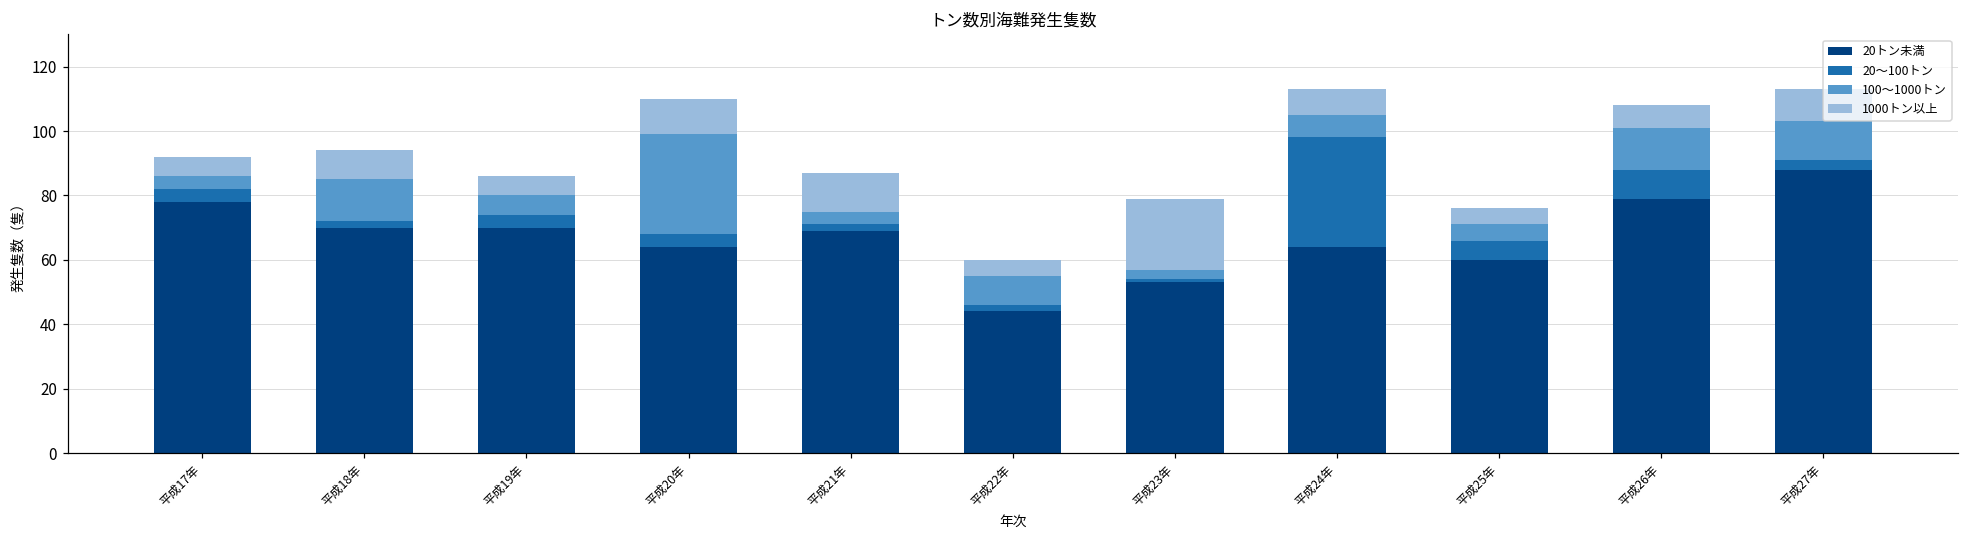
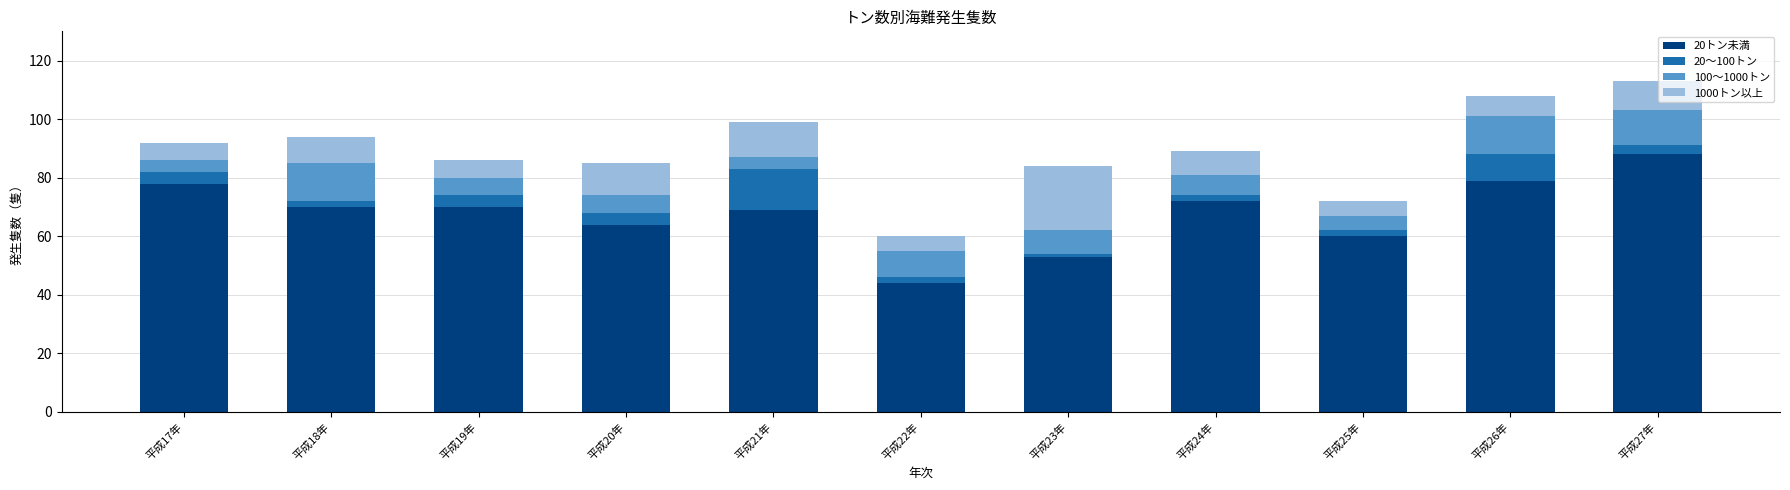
100～1000トン, 平成20年: 31 -> 6
20～100トン, 平成21年: 2 -> 14
100～1000トン, 平成23年: 3 -> 8
20トン未満, 平成24年: 64 -> 72
20～100トン, 平成24年: 34 -> 2
20～100トン, 平成25年: 6 -> 2
